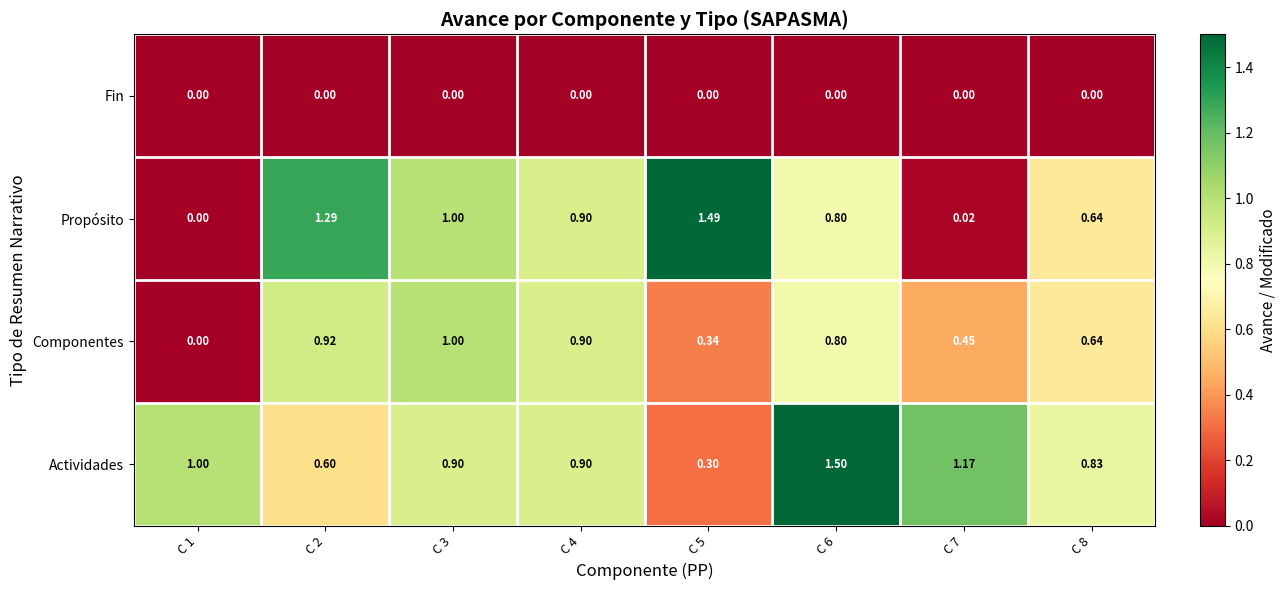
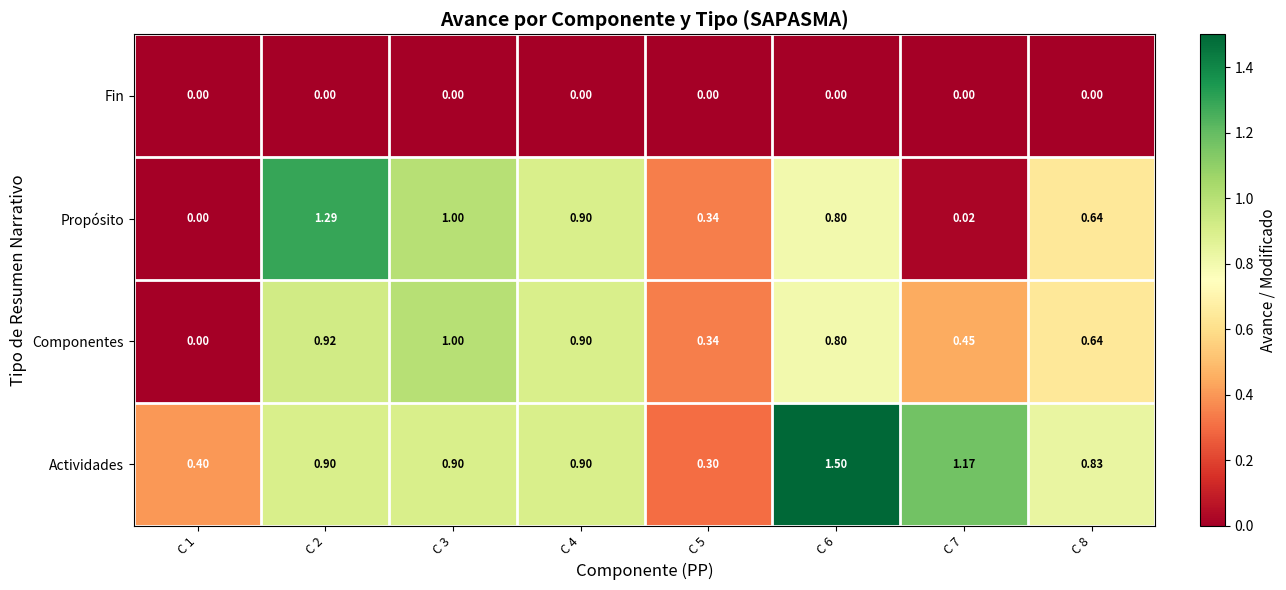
Propósito, C 5: 1.49 -> 0.34
Actividades, C 1: 1.00 -> 0.40
Actividades, C 2: 0.60 -> 0.90
